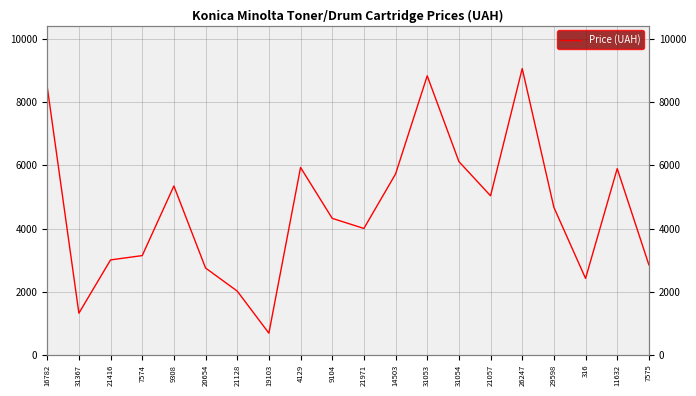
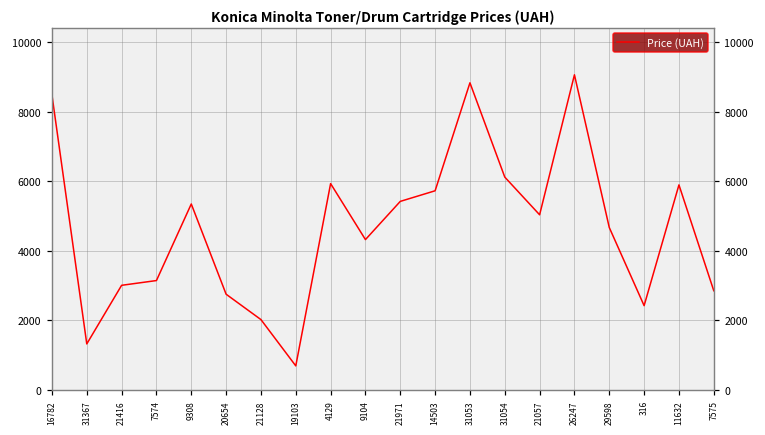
21971: 4000 -> 5400
